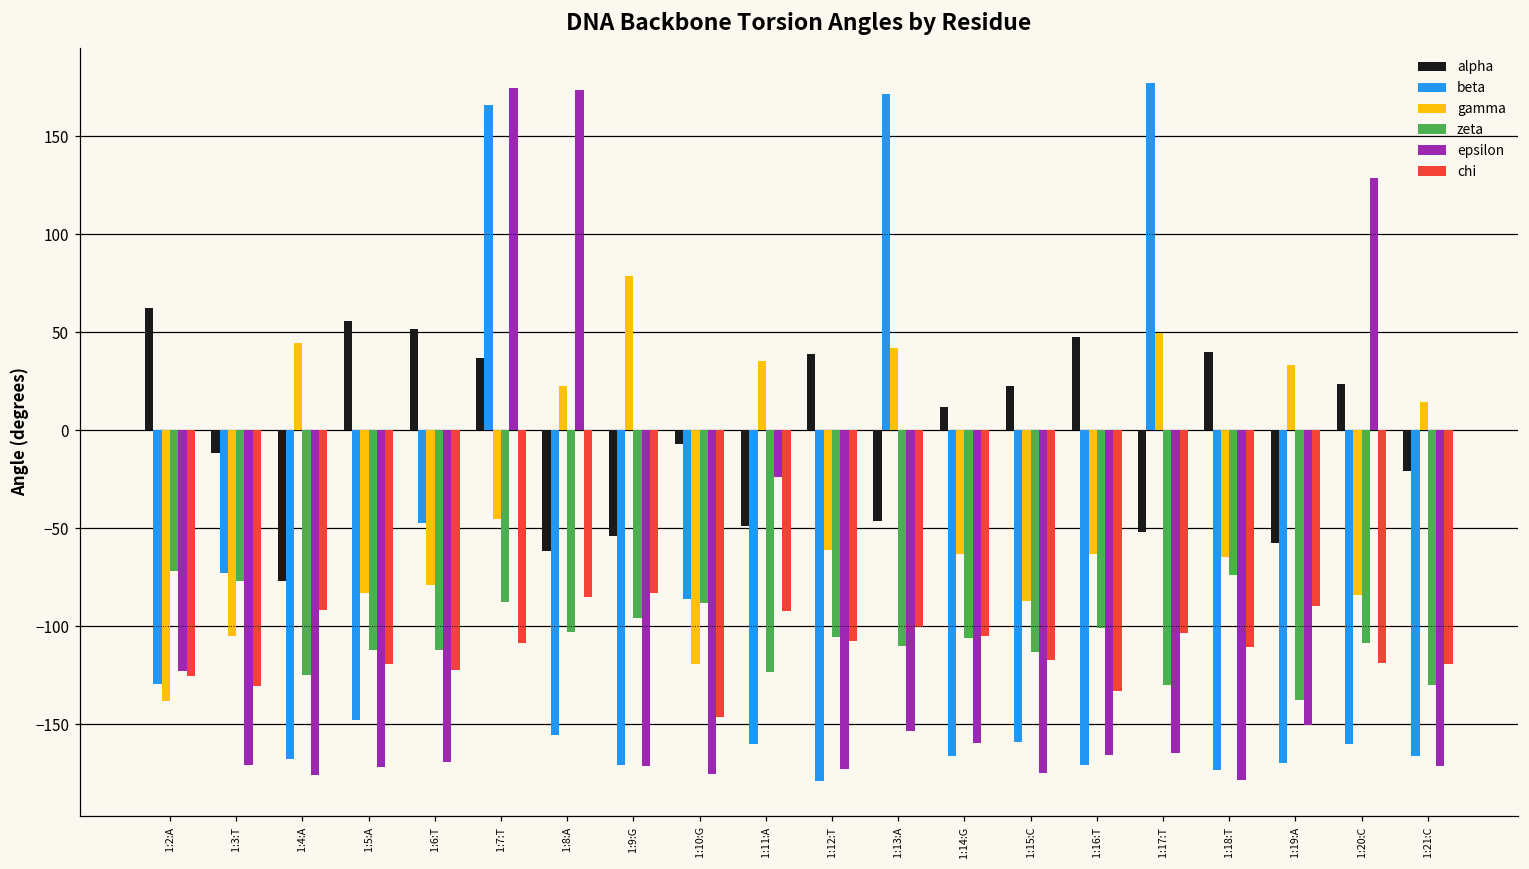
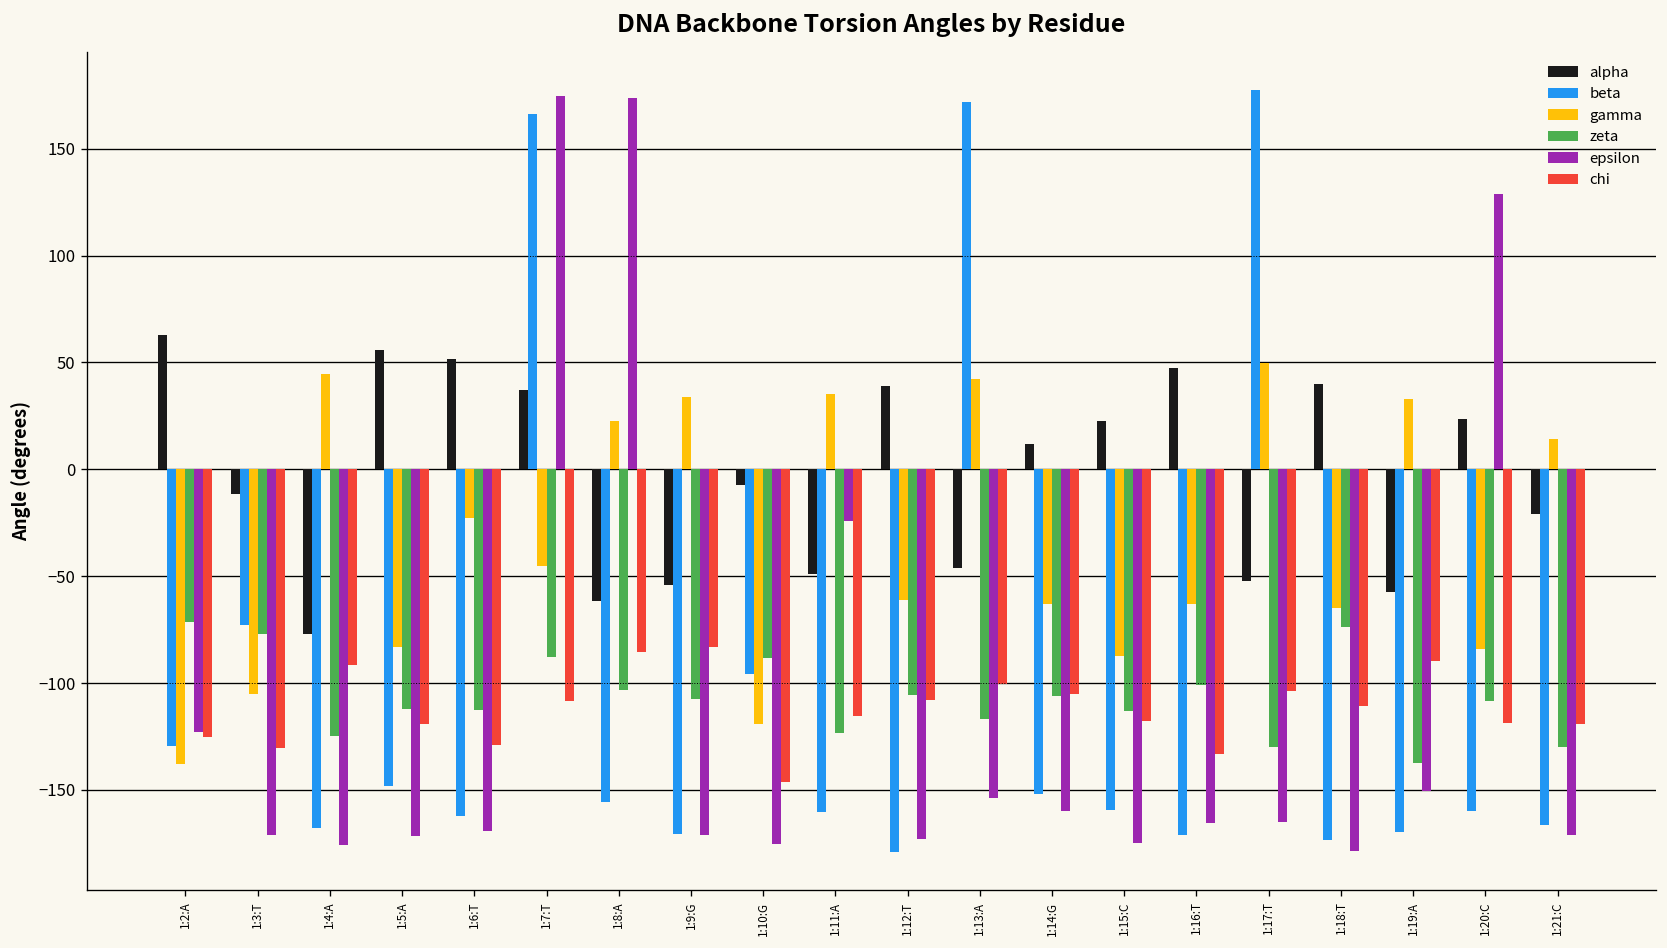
beta, 1:6:T: -47 -> -162
gamma, 1:6:T: -79 -> -23
chi, 1:6:T: -122 -> -129
gamma, 1:9:G: 79 -> 34
zeta, 1:9:G: -96 -> -107
beta, 1:10:G: -86 -> -96
chi, 1:11:A: -92 -> -115
zeta, 1:13:A: -110 -> -117
beta, 1:14:G: -166 -> -152
